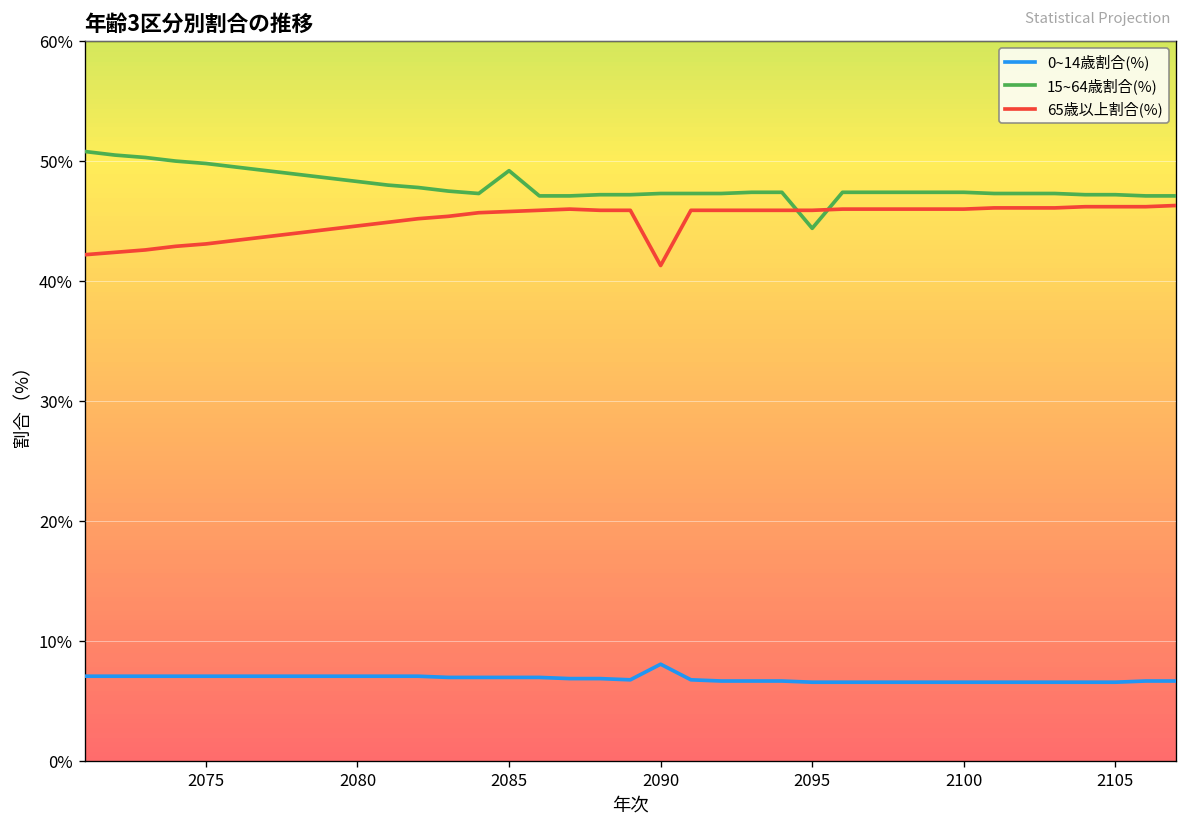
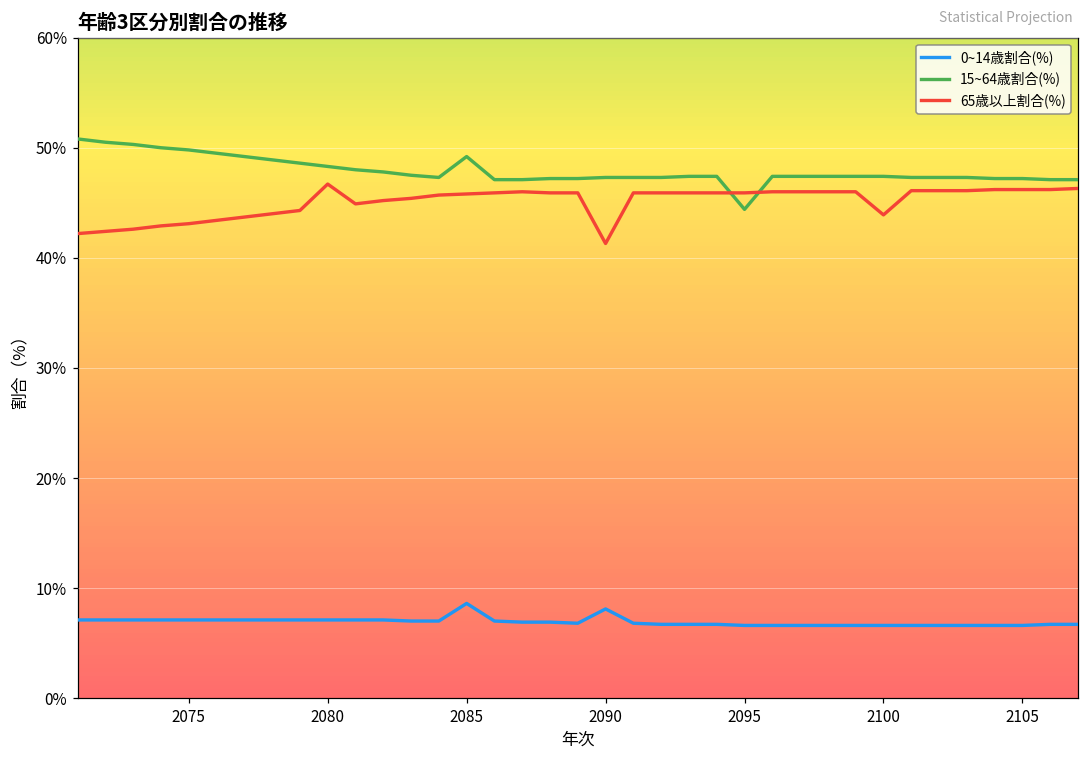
65歳以上割合(%), 2080: 44.6% -> 46.7%
0~14歳割合(%), 2085: 7.0% -> 8.6%
65歳以上割合(%), 2100: 46.0% -> 43.9%
